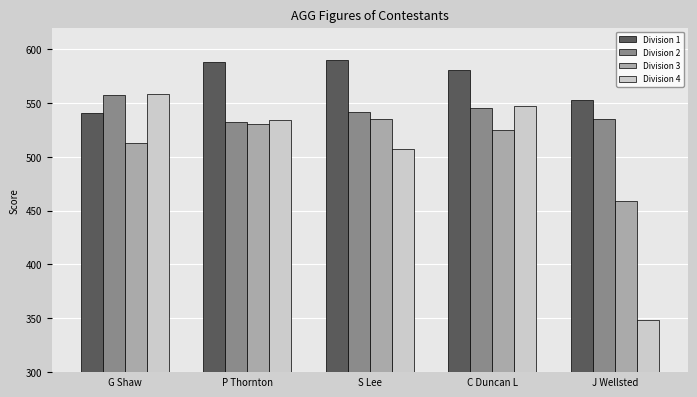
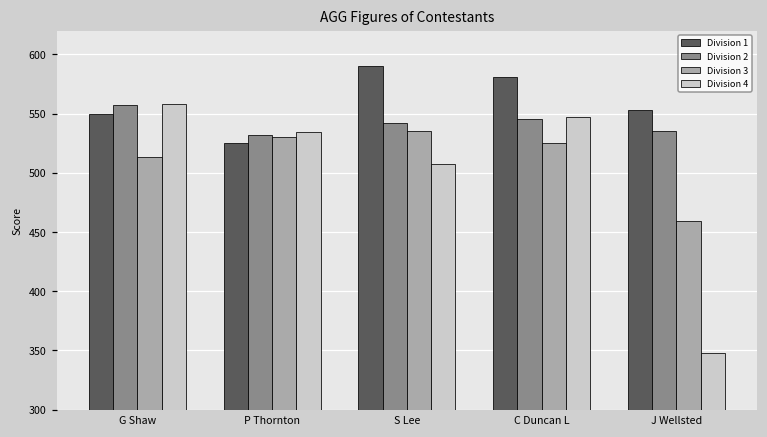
Division 1, G Shaw: 541 -> 550
Division 1, P Thornton: 588 -> 525
